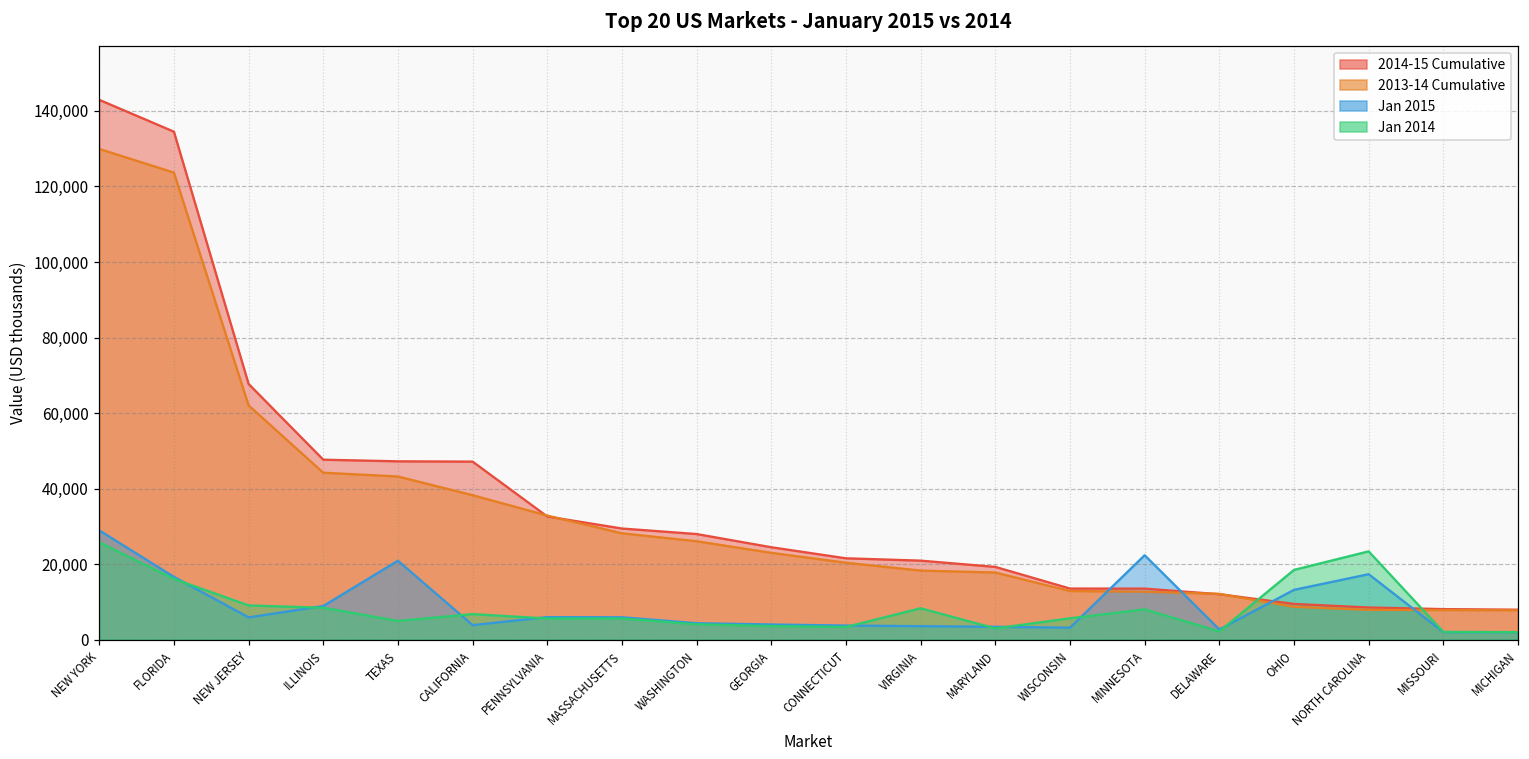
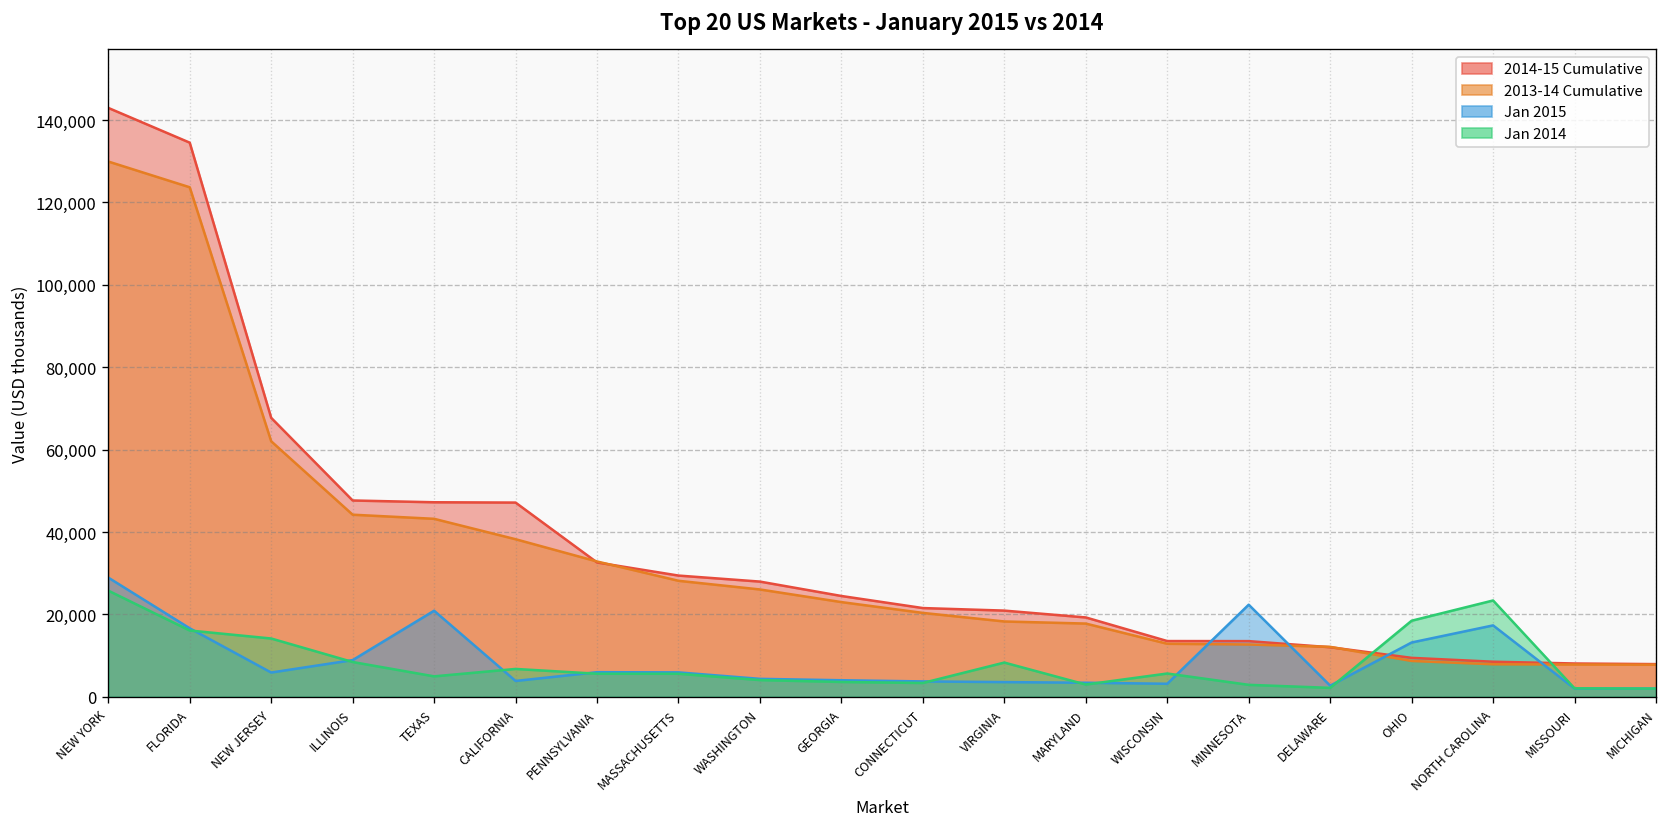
Jan 2014, NEW JERSEY: 9,000 -> 14,000
Jan 2014, MINNESOTA: 8,000 -> 3,000
